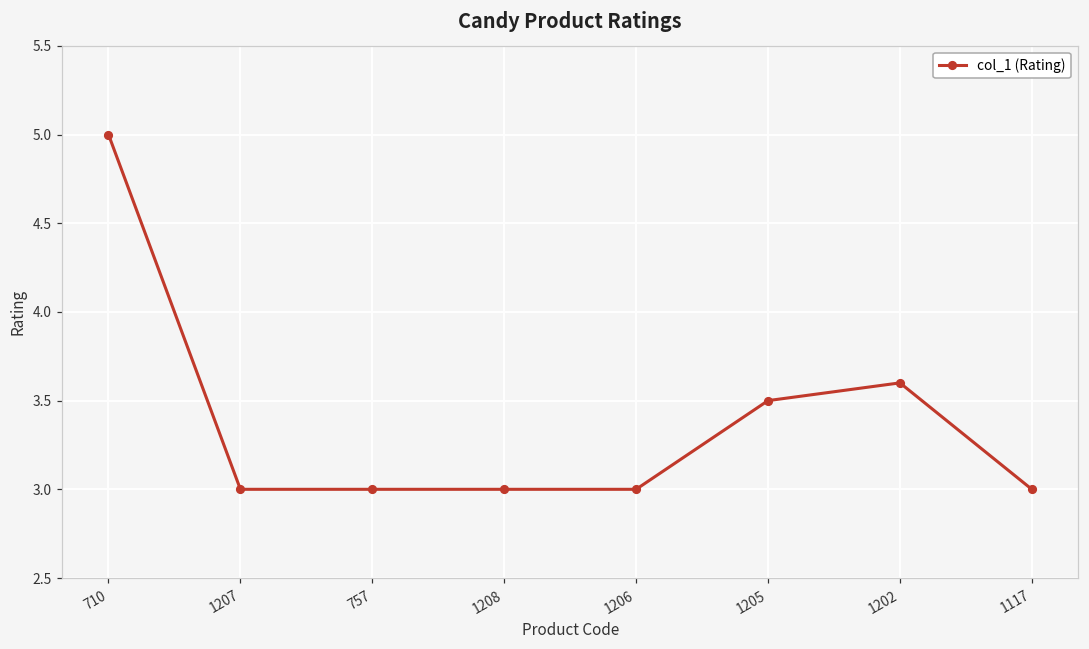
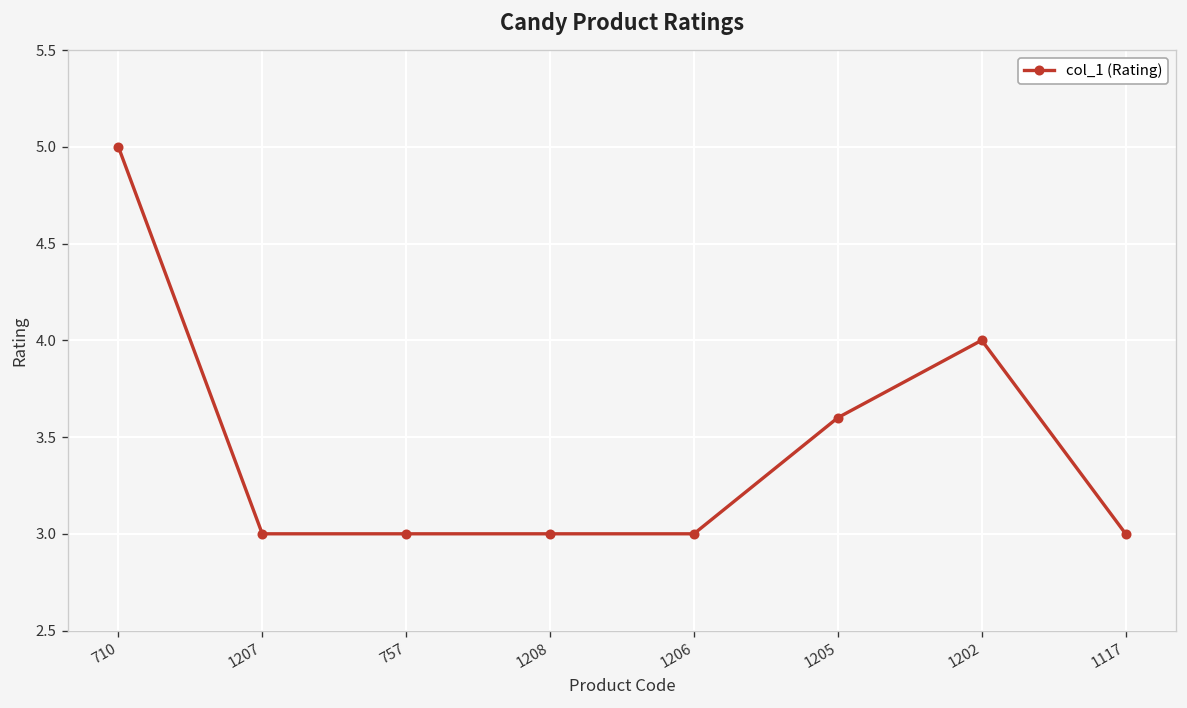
1205: 3.5 -> 3.6
1202: 3.6 -> 4.0
